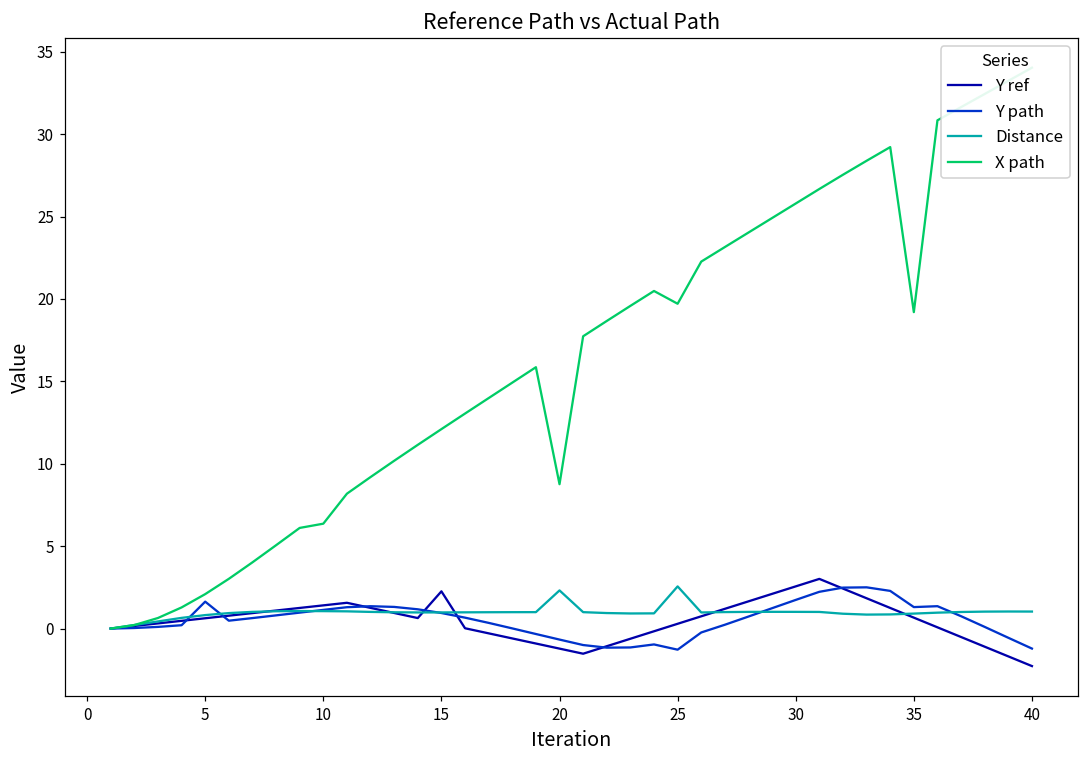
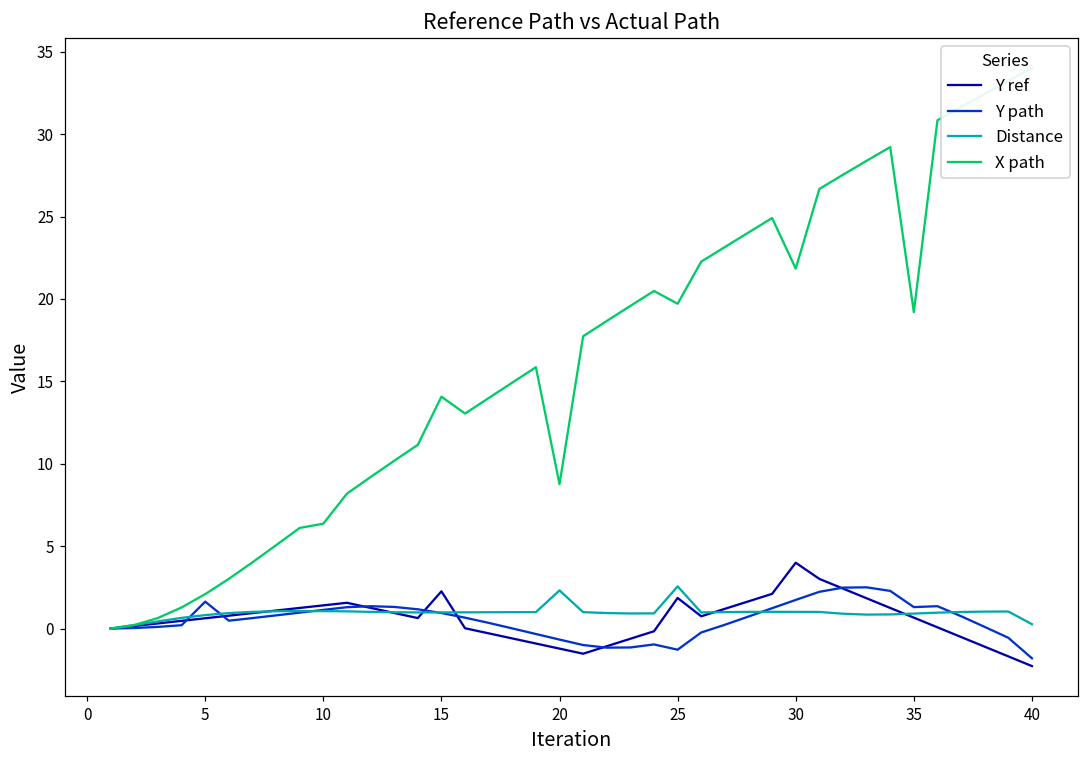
X path, 15: 12.1 -> 14.1
Y ref, 25: 0.3 -> 1.9
Y ref, 30: 2.6 -> 4.0
X path, 30: 25.8 -> 21.8
Y path, 40: -1.2 -> -1.8
Distance, 40: 1.0 -> 0.3
